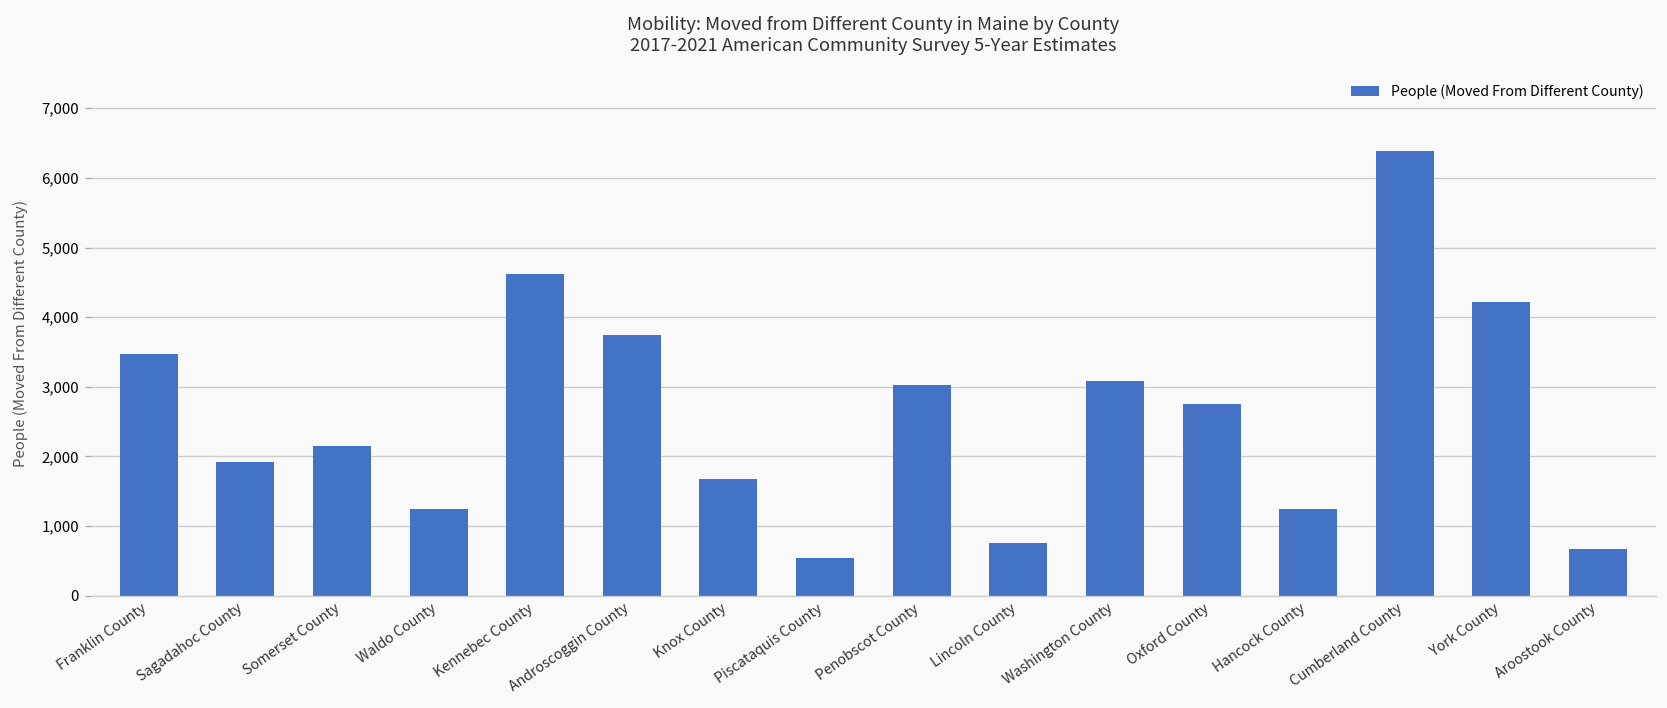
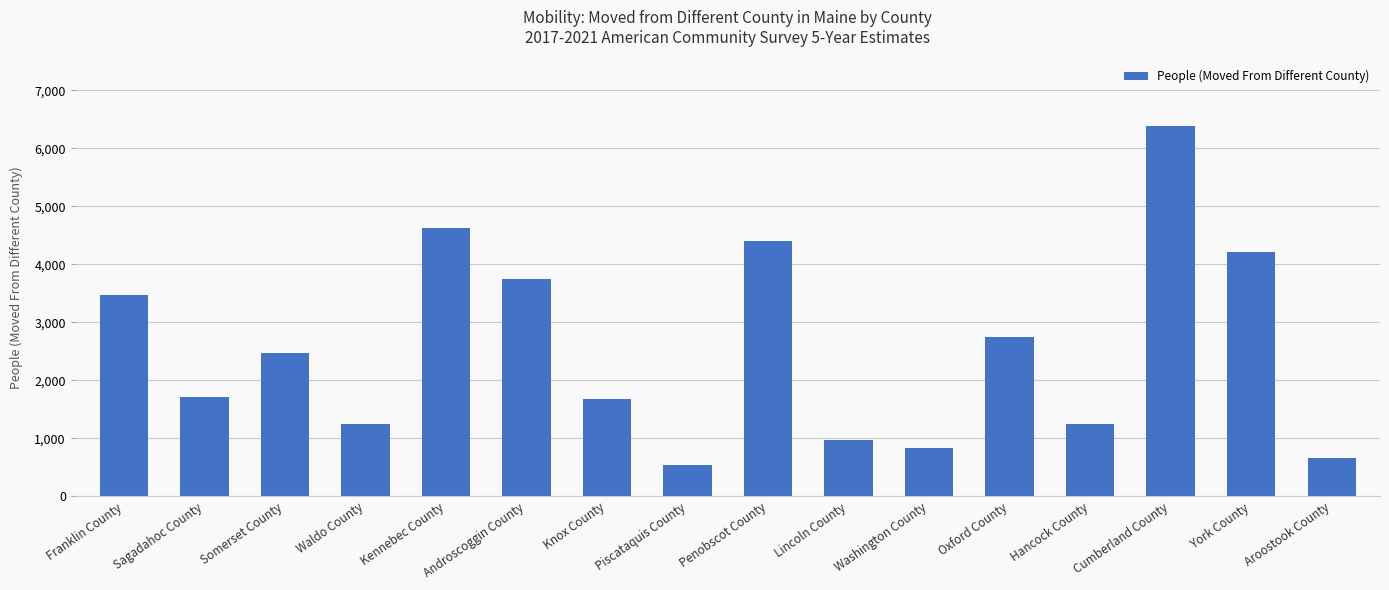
Sagadahoc County: 1,900 -> 1,700
Somerset County: 2,100 -> 2,500
Penobscot County: 3,000 -> 4,400
Lincoln County: 800 -> 1,000
Washington County: 3,100 -> 800
